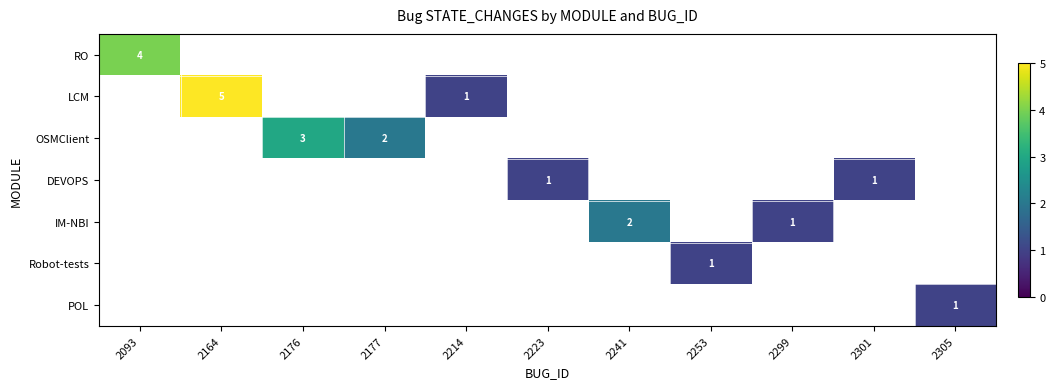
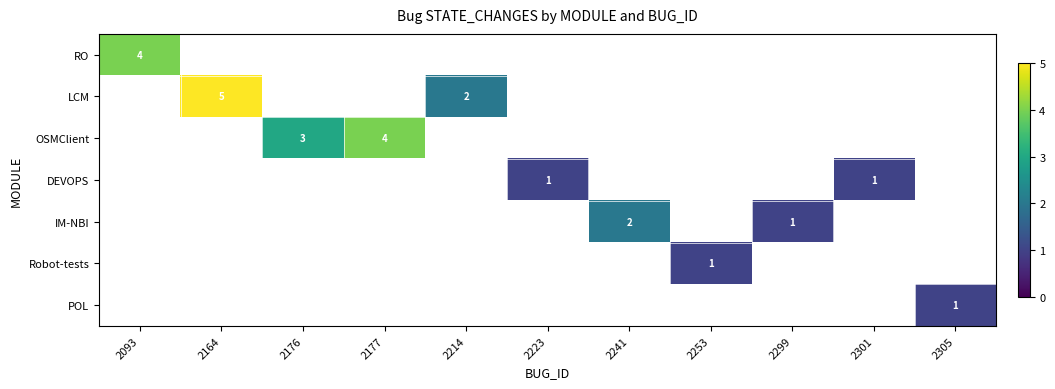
LCM, 2214: 1 -> 2
OSMClient, 2177: 2 -> 4
